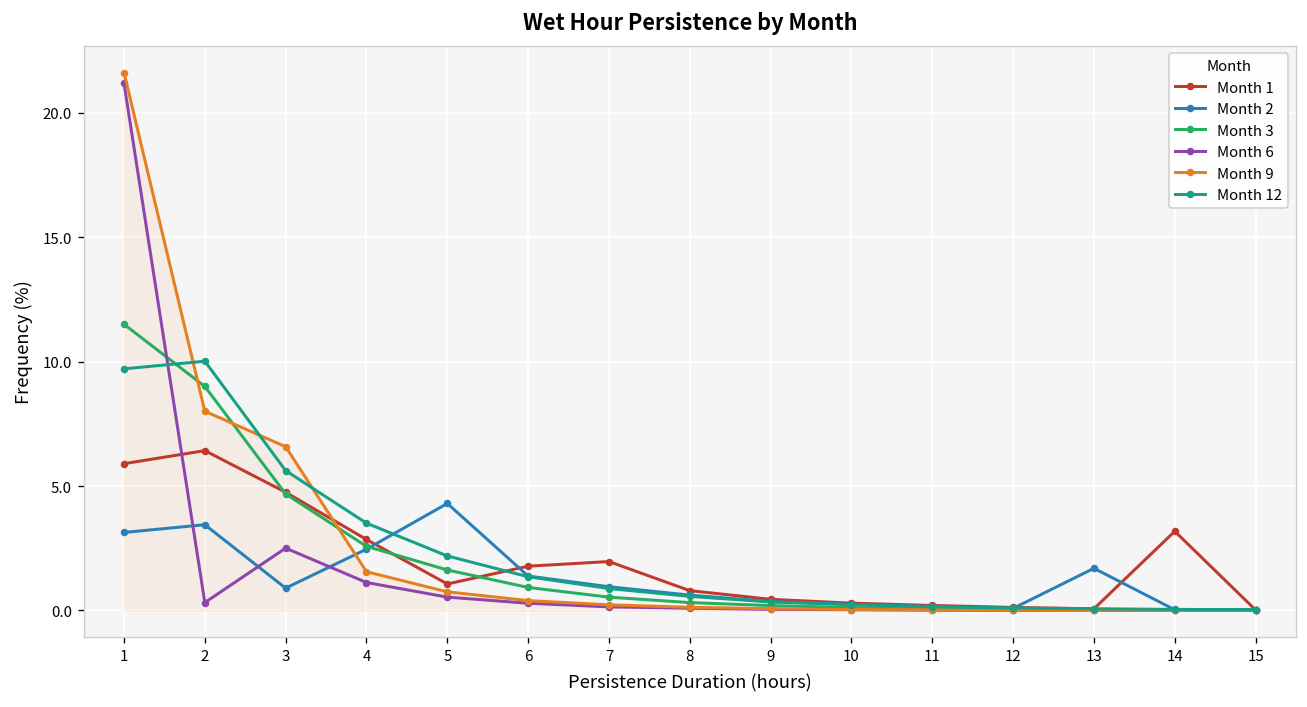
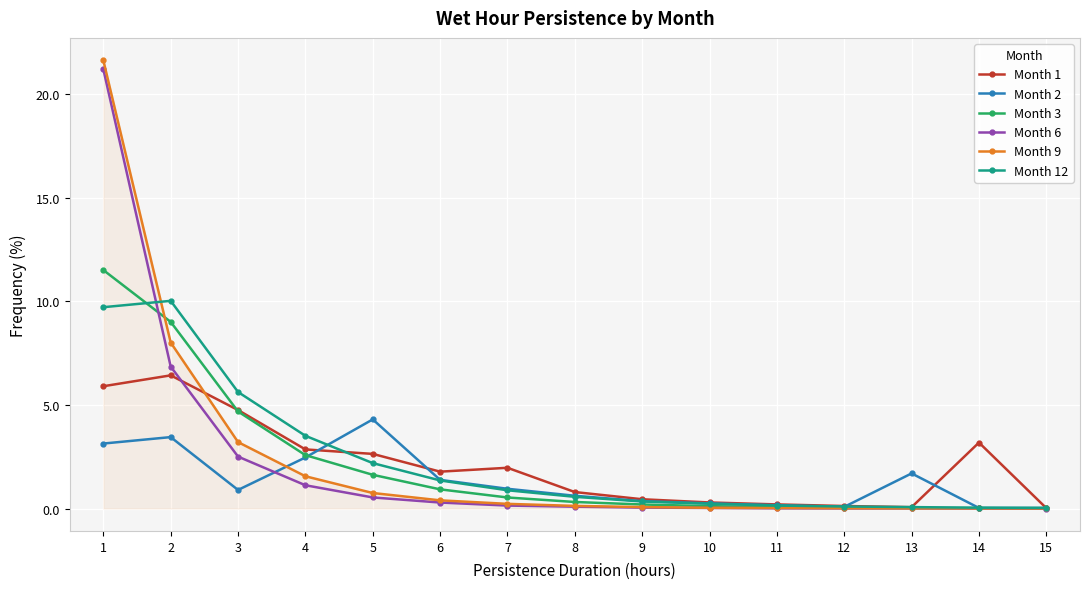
Month 6, 2: 0.3 -> 6.8
Month 9, 3: 6.6 -> 3.2
Month 1, 5: 1.1 -> 2.6
